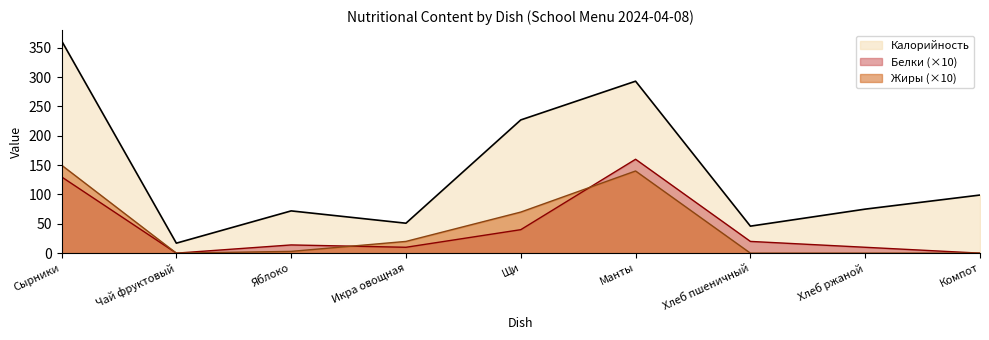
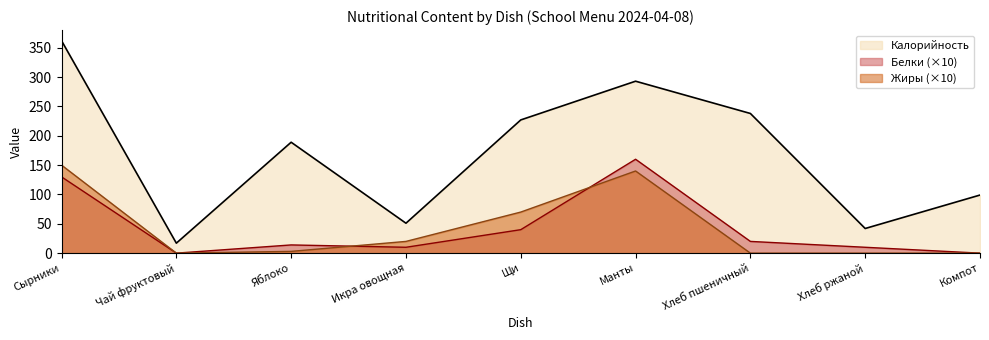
Калорийность, Яблоко: 70 -> 190
Калорийность, Хлеб пшеничный: 50 -> 240
Калорийность, Хлеб ржаной: 80 -> 40
